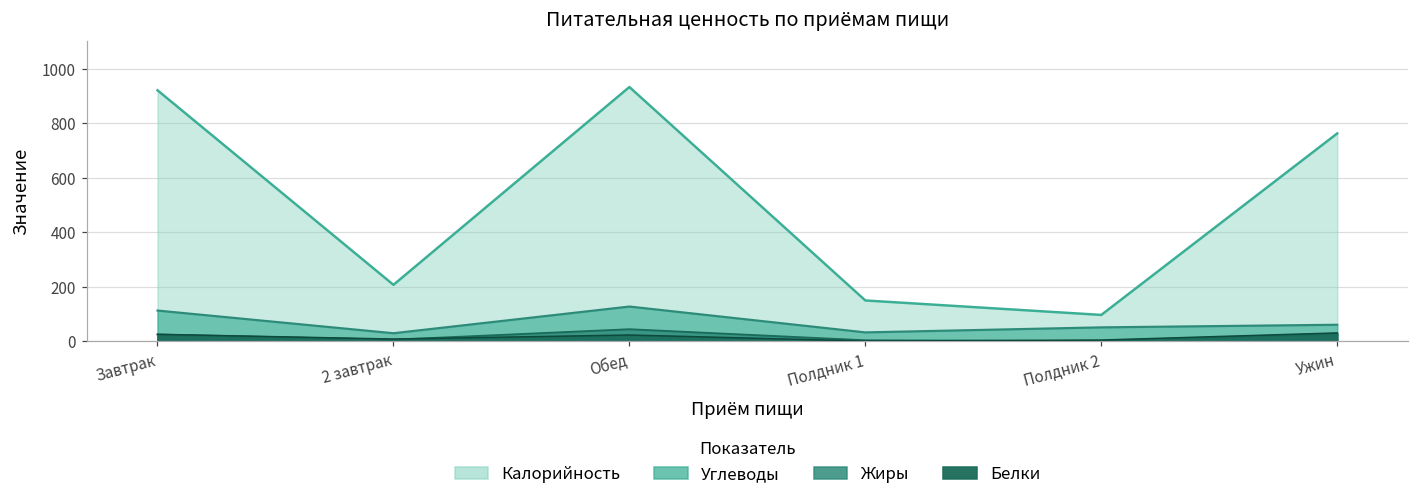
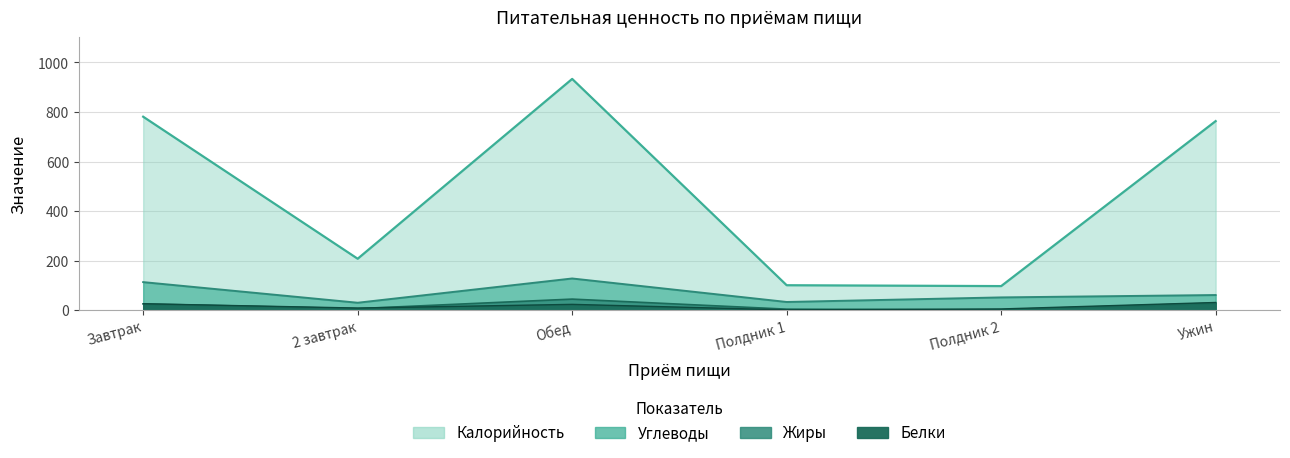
Калорийность, Завтрак: 920 -> 780
Калорийность, Полдник 1: 150 -> 100
